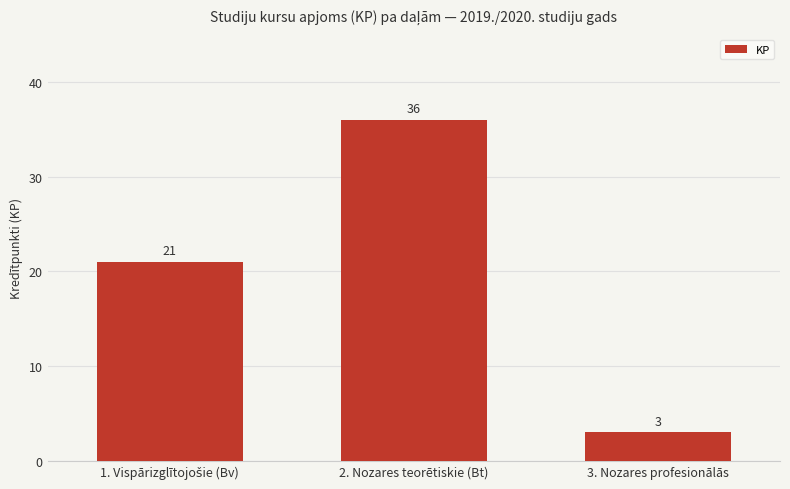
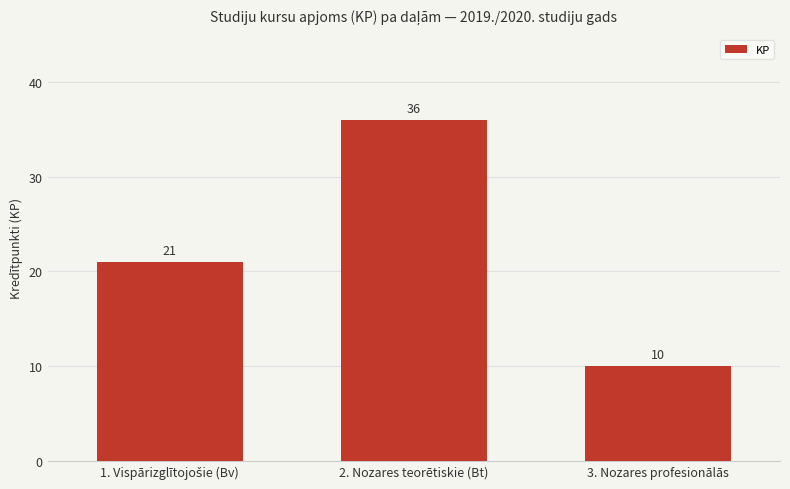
3. Nozares profesionālās: 3 -> 10
